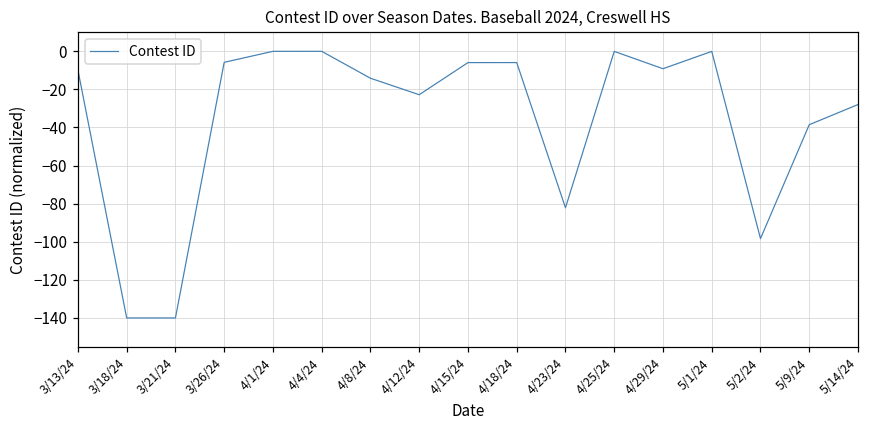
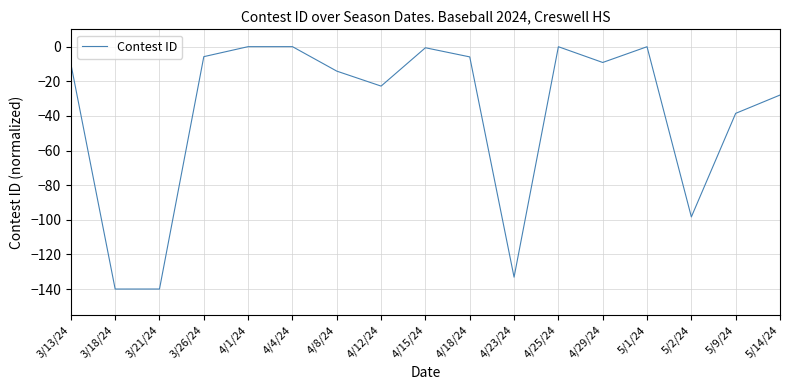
4/15/24: -6 -> -1
4/23/24: -82 -> -133
